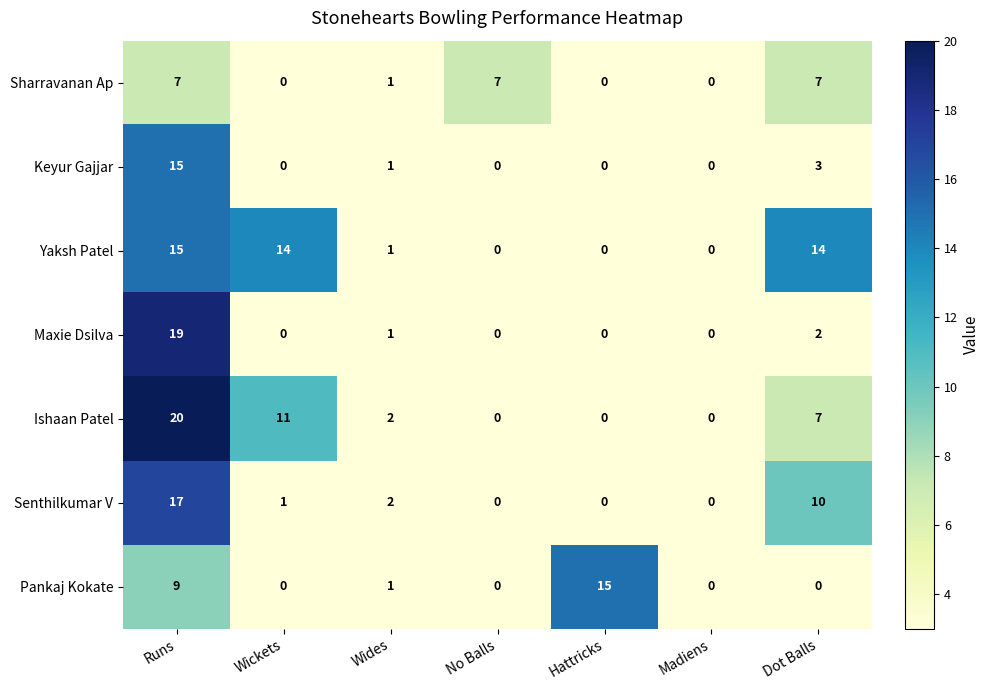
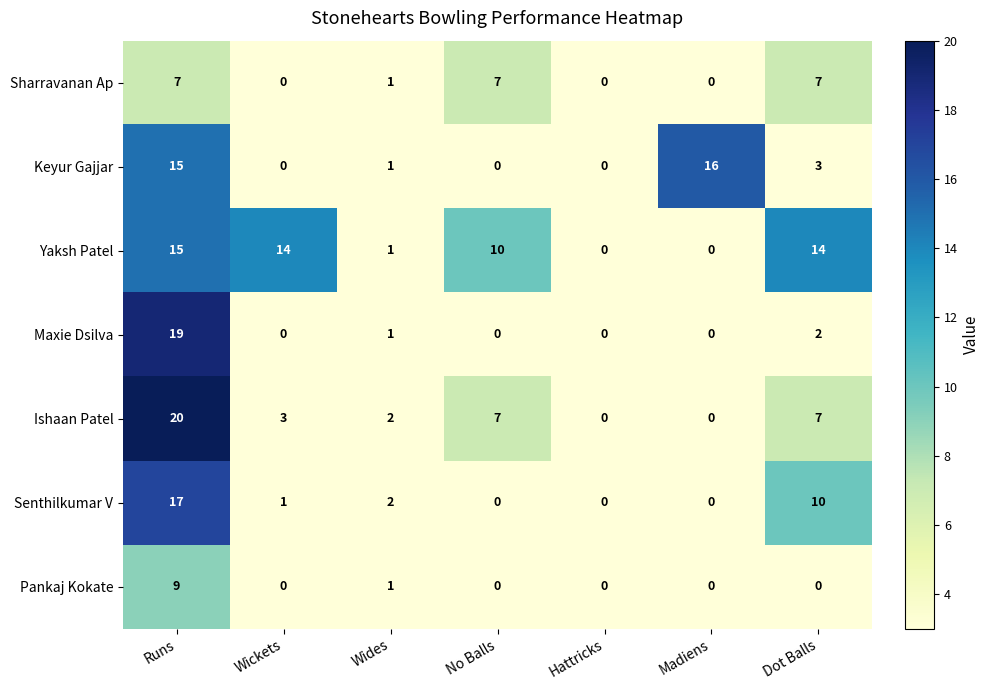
Keyur Gajjar, Madiens: 0 -> 16
Yaksh Patel, No Balls: 0 -> 10
Ishaan Patel, Wickets: 11 -> 3
Ishaan Patel, No Balls: 0 -> 7
Pankaj Kokate, Hattricks: 15 -> 0
